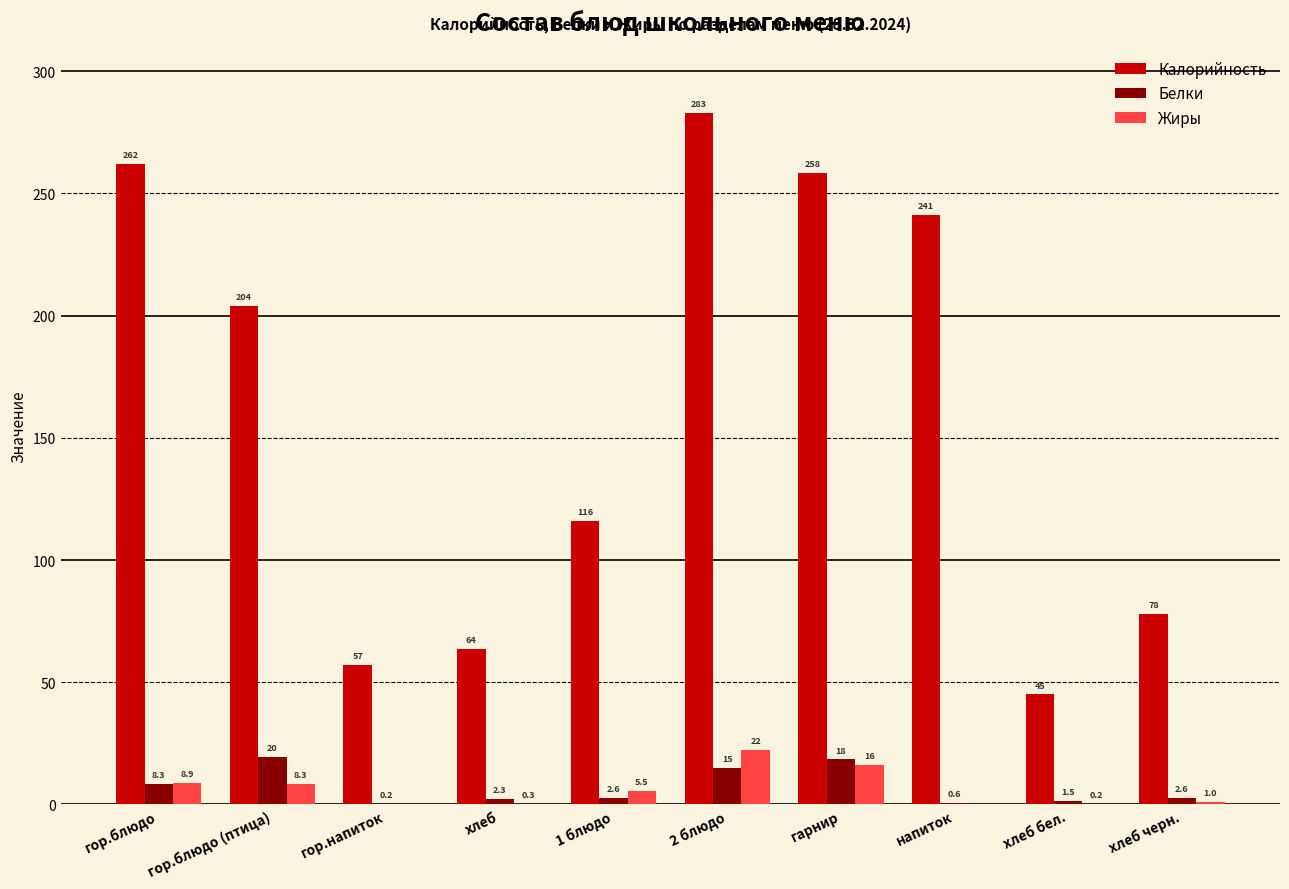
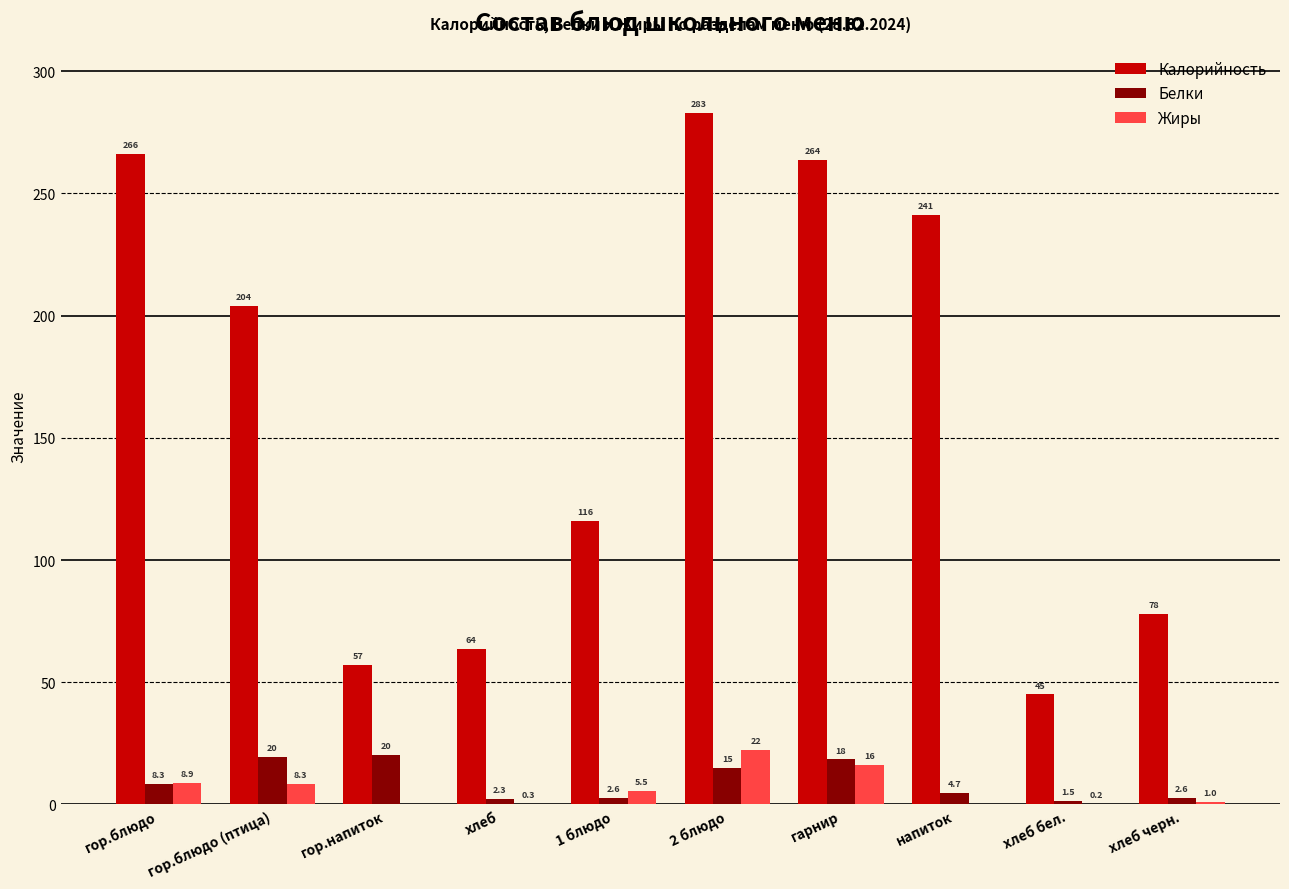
Калорийность, гор.блюдо: 262 -> 266
Белки, гор.напиток: 0.2 -> 20
Калорийность, гарнир: 258 -> 264
Белки, напиток: 0.6 -> 4.7
